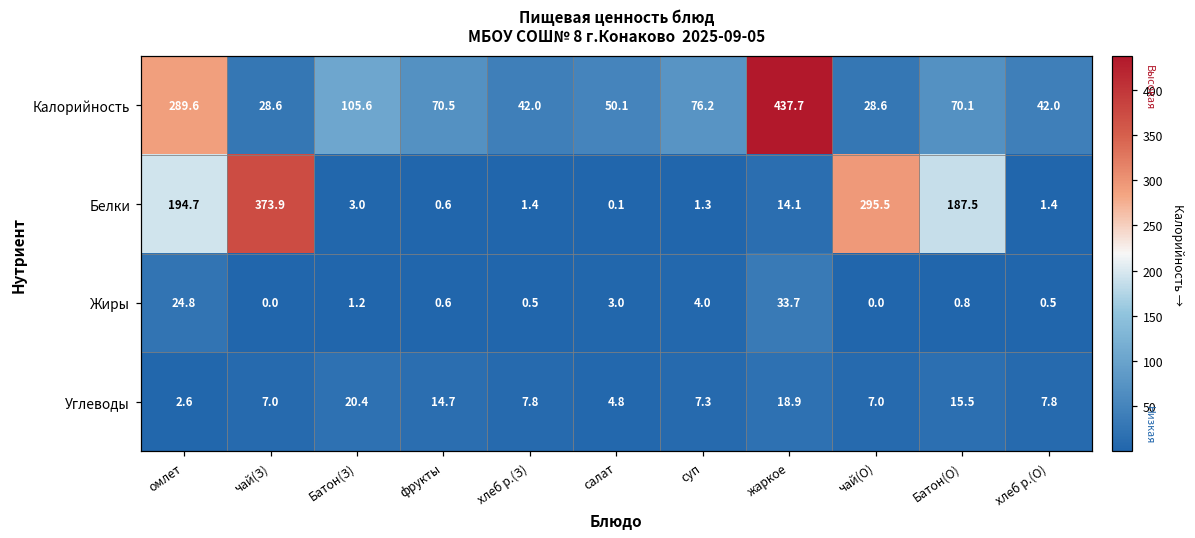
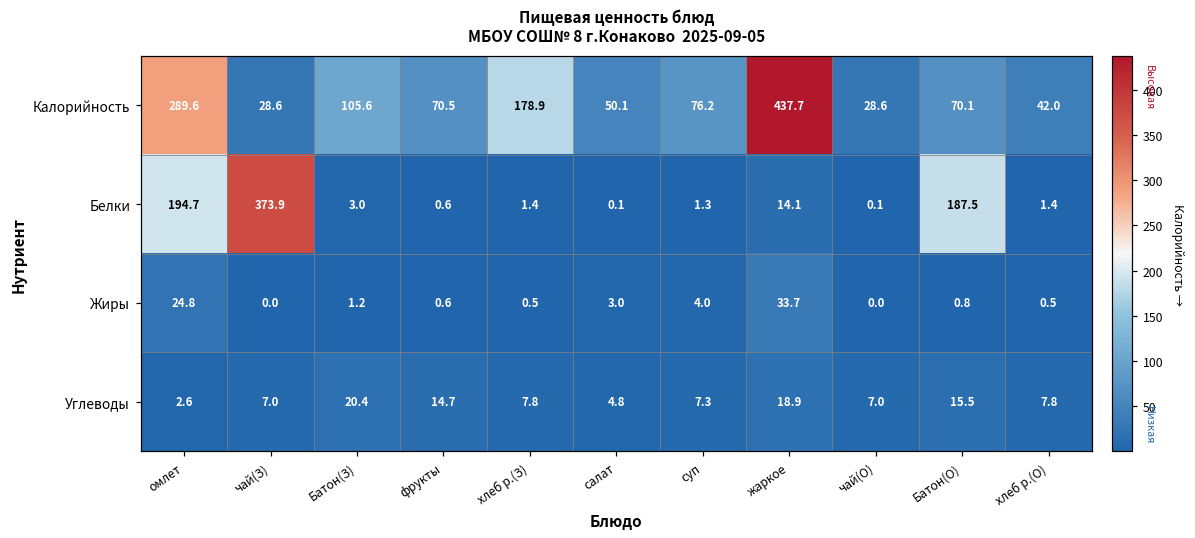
Калорийность, хлеб р.(З): 42.0 -> 178.9
Белки, чай(О): 295.5 -> 0.1
